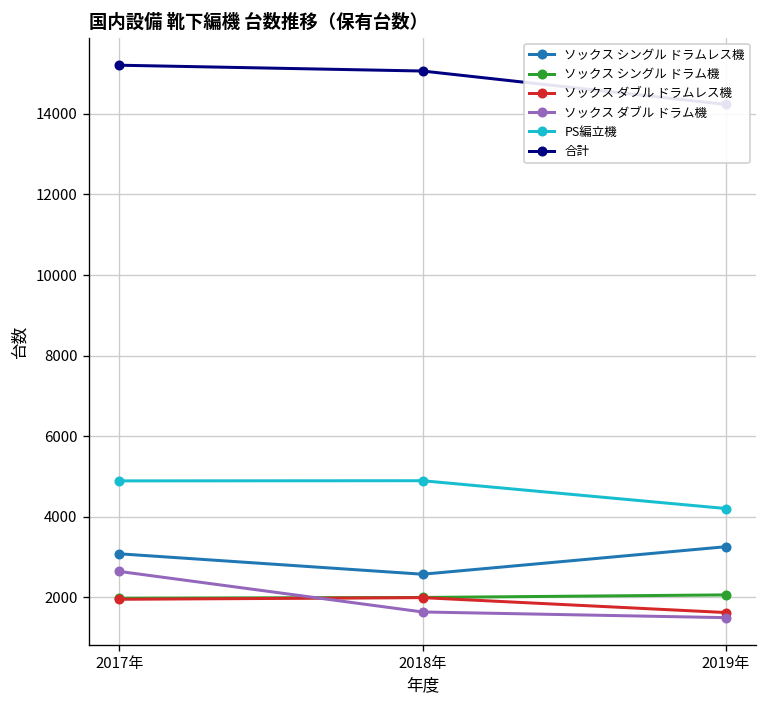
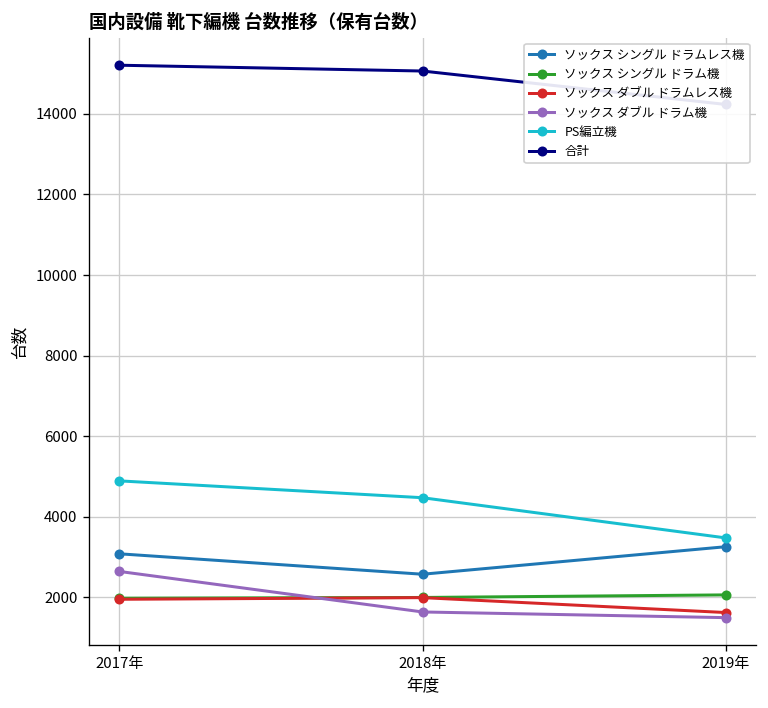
PS編立機, 2018年: 4900 -> 4500
PS編立機, 2019年: 4200 -> 3500
